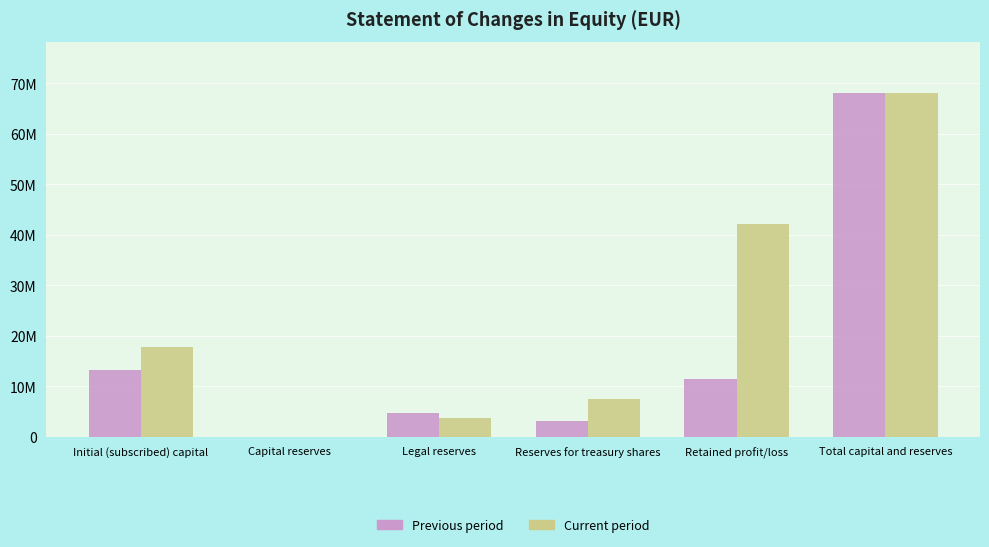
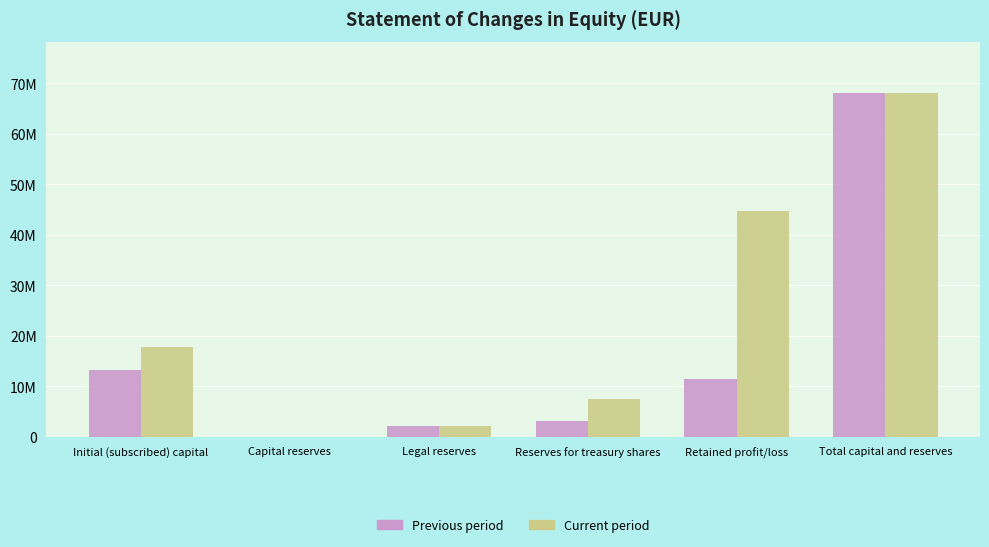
Previous period, Legal reserves: 5000000 -> 2000000
Current period, Legal reserves: 4000000 -> 2000000
Current period, Retained profit/loss: 42000000 -> 45000000
